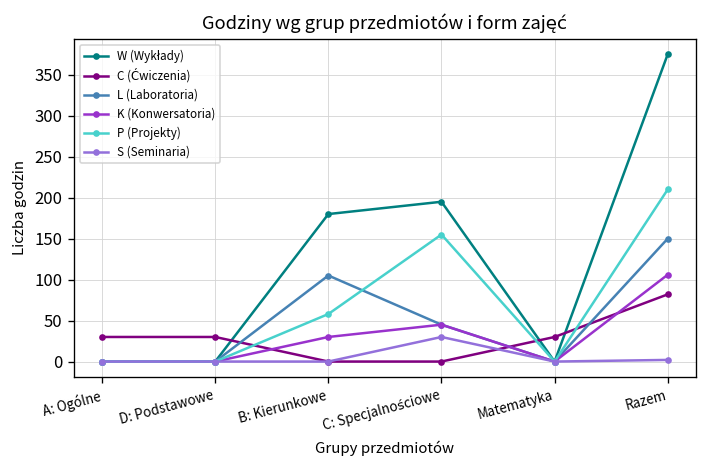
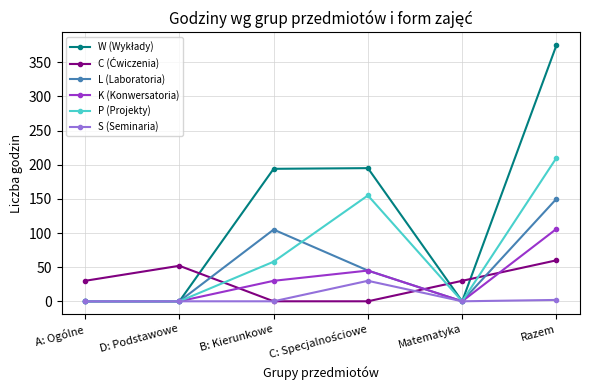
C (Ćwiczenia), D: Podstawowe: 30 -> 50
W (Wykłady), B: Kierunkowe: 180 -> 190
C (Ćwiczenia), Razem: 80 -> 60
